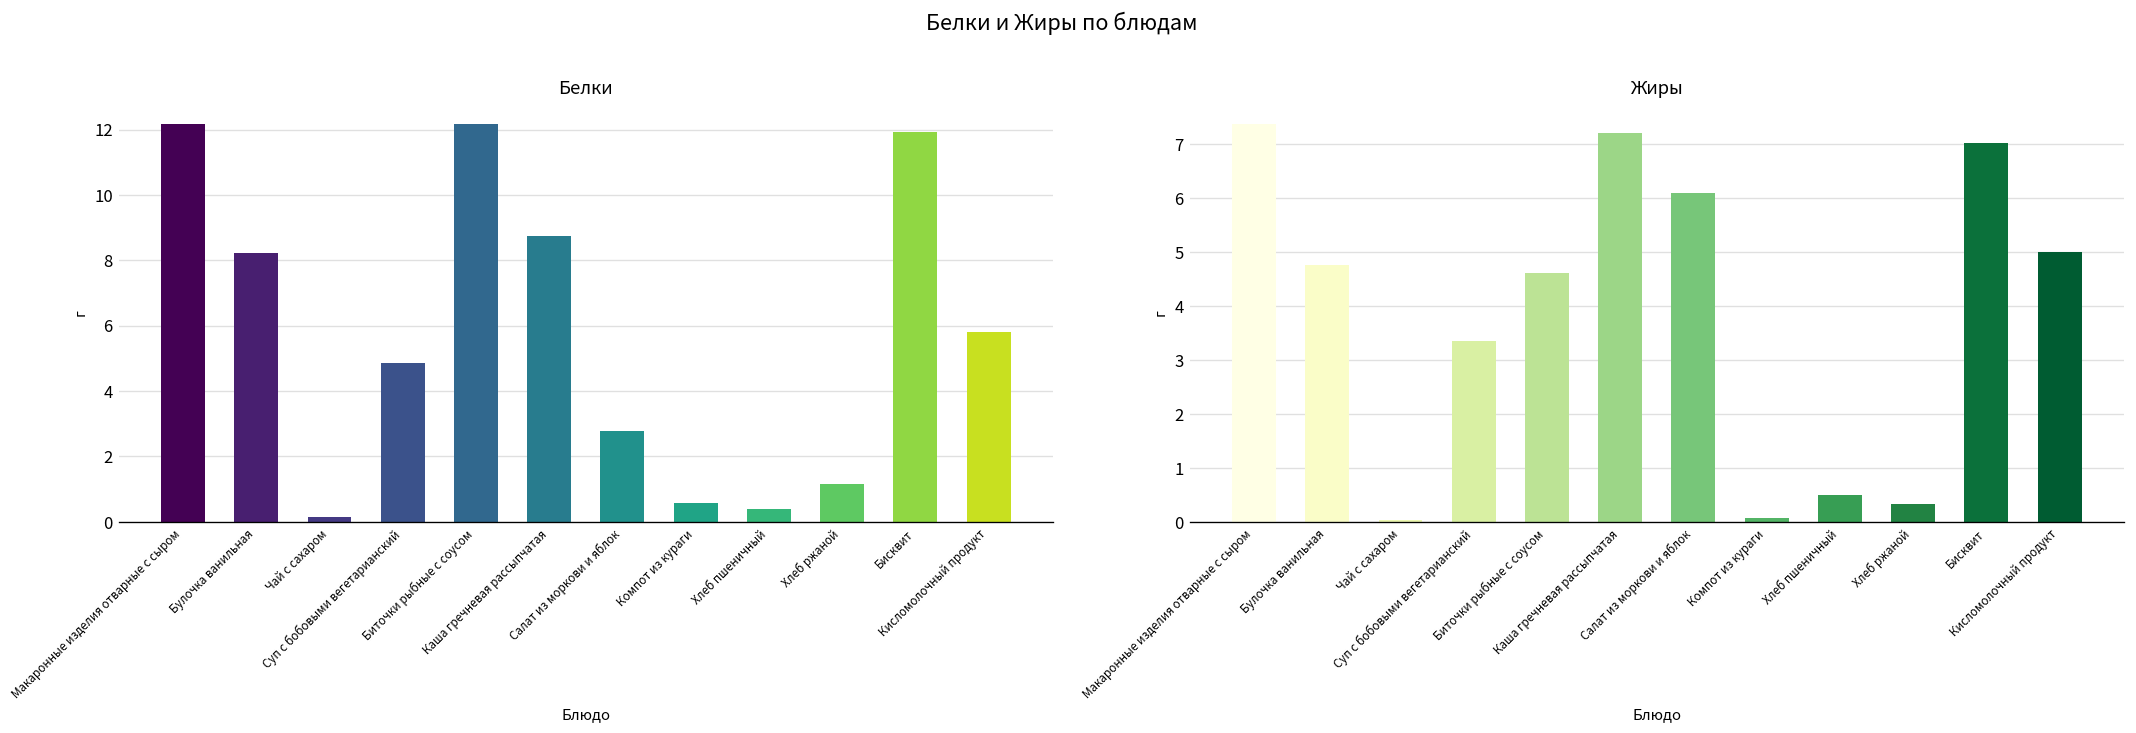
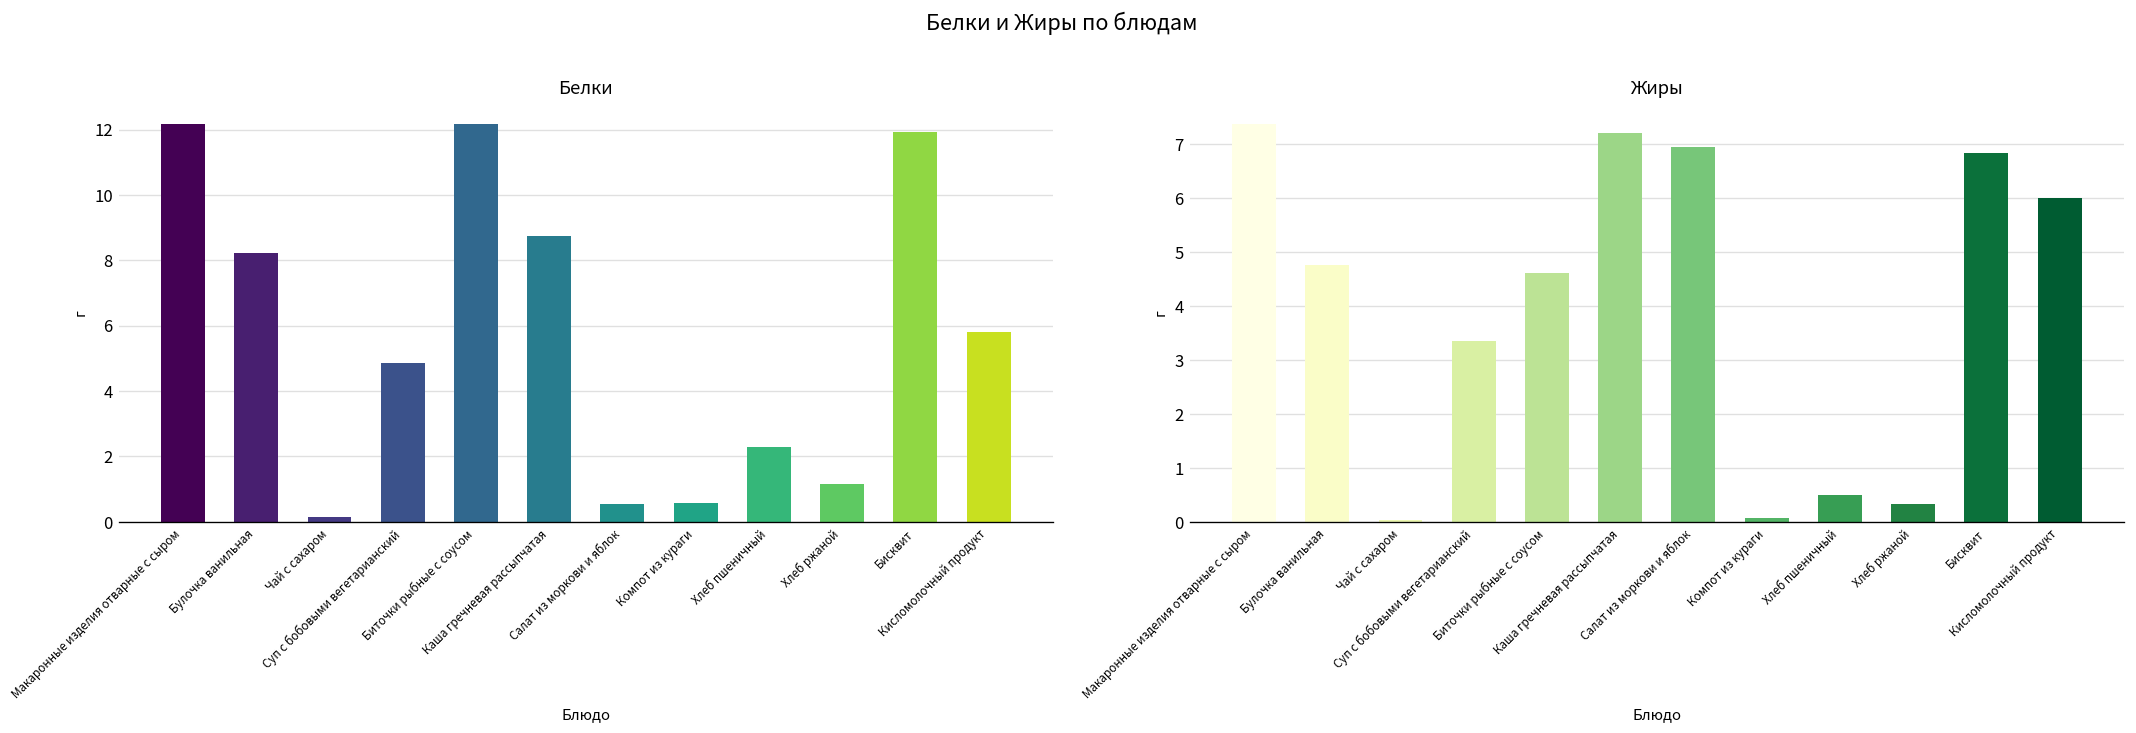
Белки, Салат из моркови и яблок: 2.8 -> 0.5
Белки, Хлеб пшеничный: 0.4 -> 2.3
Жиры, Салат из моркови и яблок: 6.1 -> 7.0
Жиры, Бисквит: 7.0 -> 6.8
Жиры, Кисломолочный продукт: 5 -> 6
